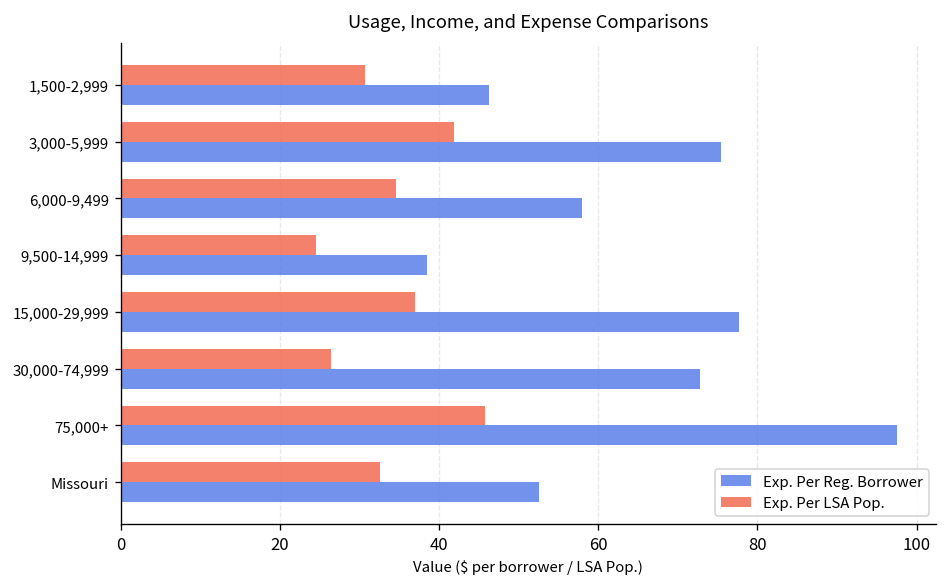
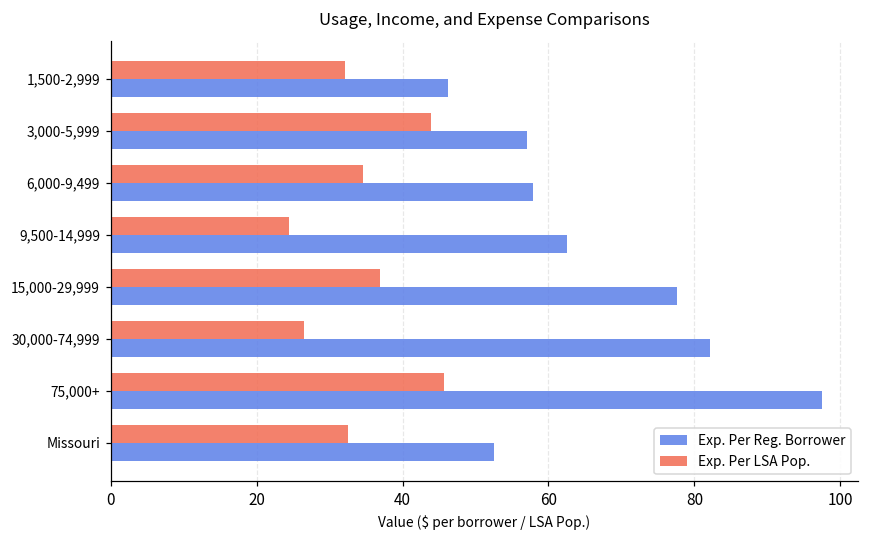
Exp. Per LSA Pop., 1,500-2,999: 31 -> 32
Exp. Per LSA Pop., 3,000-5,999: 42 -> 44
Exp. Per Reg. Borrower, 3,000-5,999: 75 -> 57
Exp. Per Reg. Borrower, 9,500-14,999: 38 -> 63
Exp. Per Reg. Borrower, 30,000-74,999: 73 -> 82
